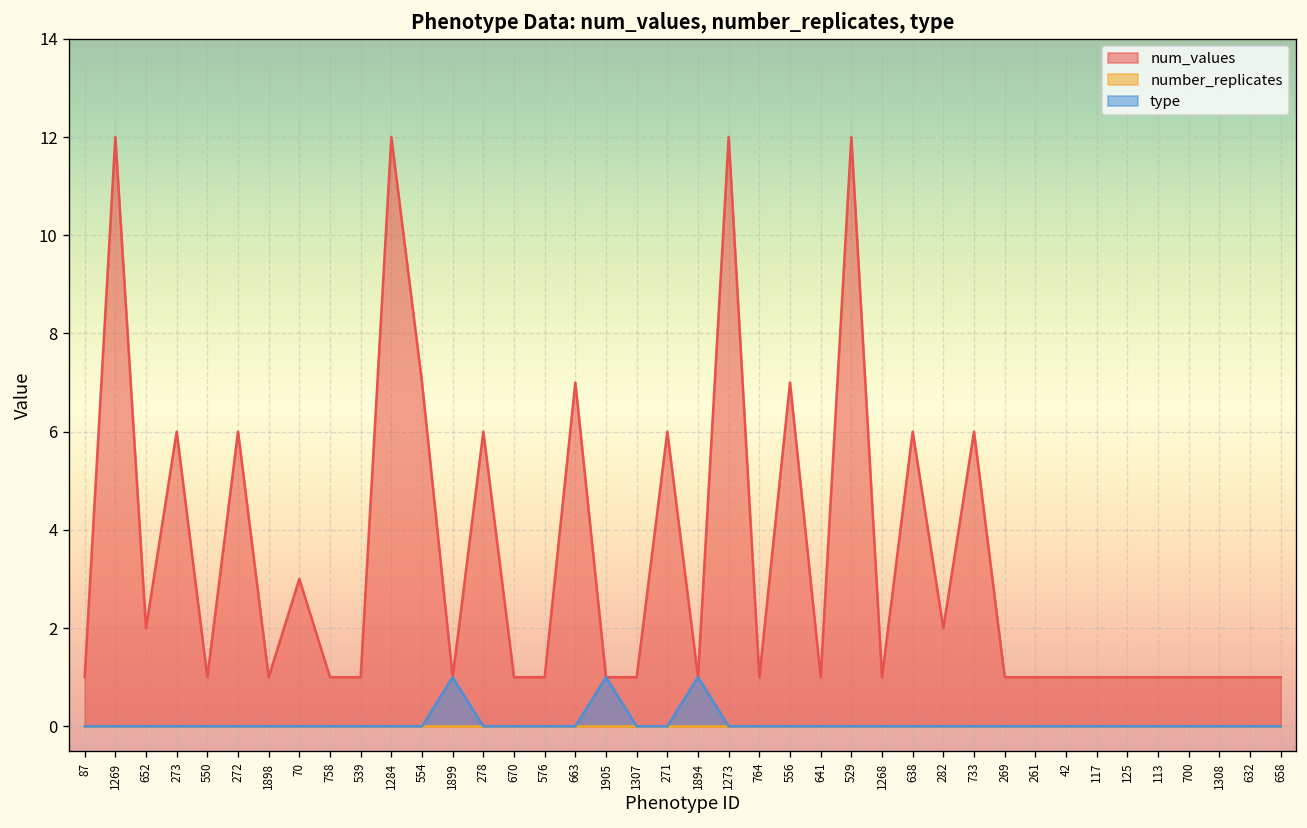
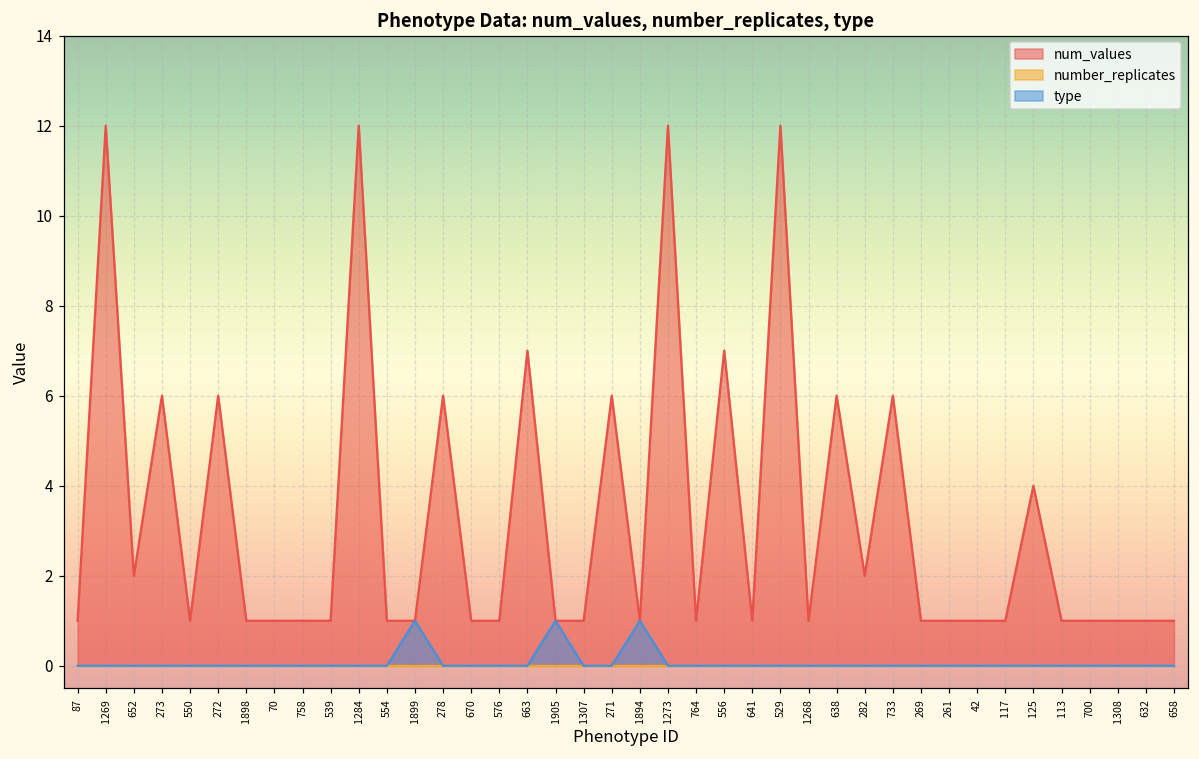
num_values, 70: 3 -> 1
num_values, 554: 7 -> 1
num_values, 125: 1 -> 4
